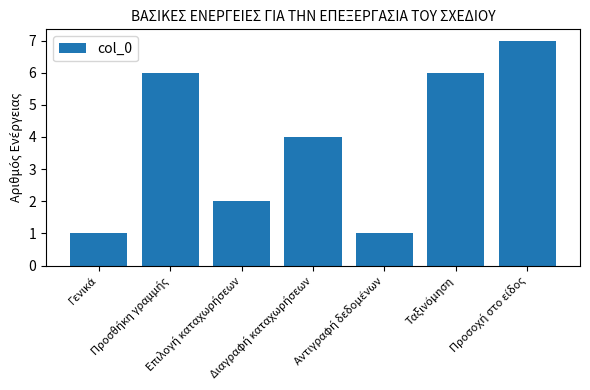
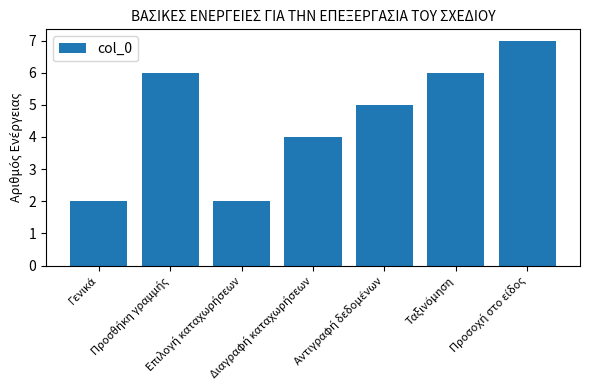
Γενικά: 1 -> 2
Αντιγραφή δεδομένων: 1 -> 5
